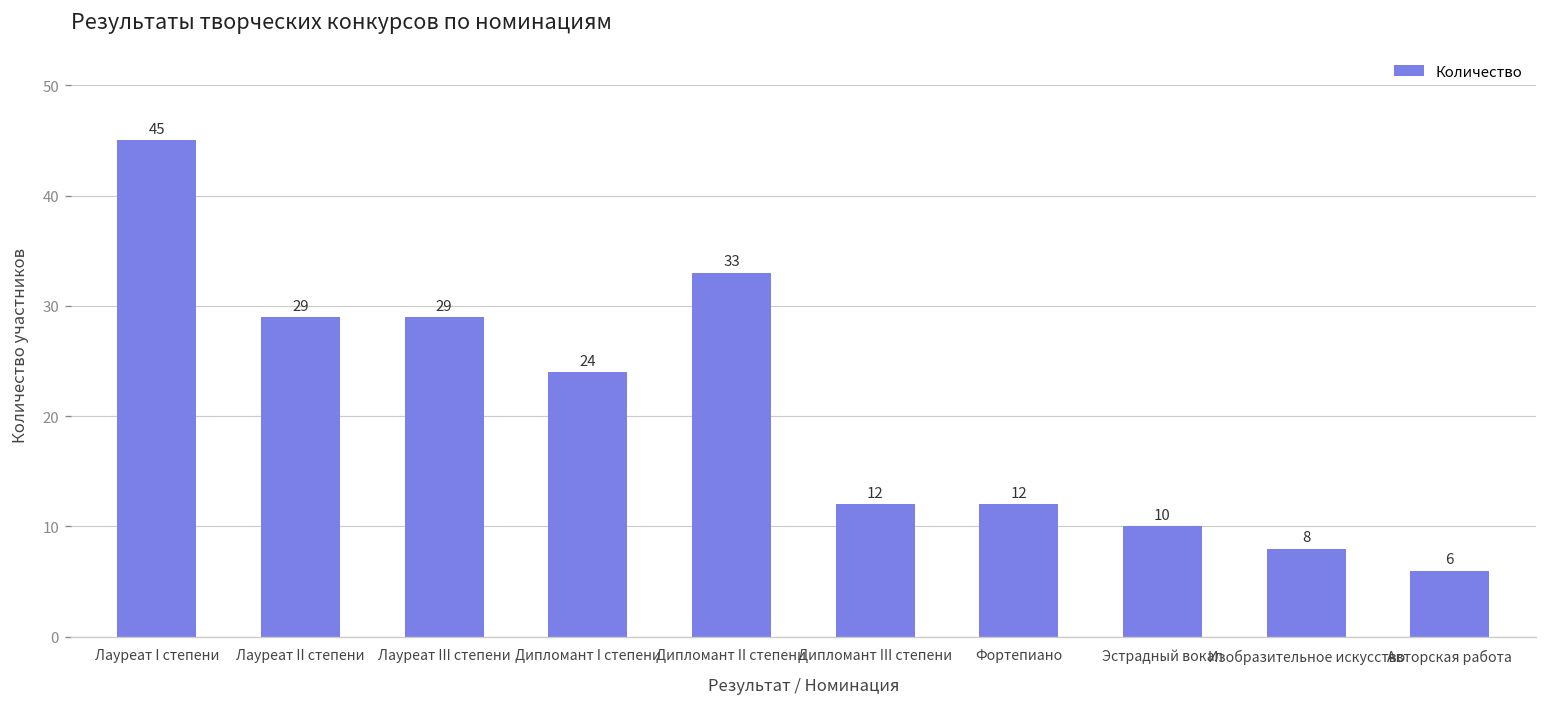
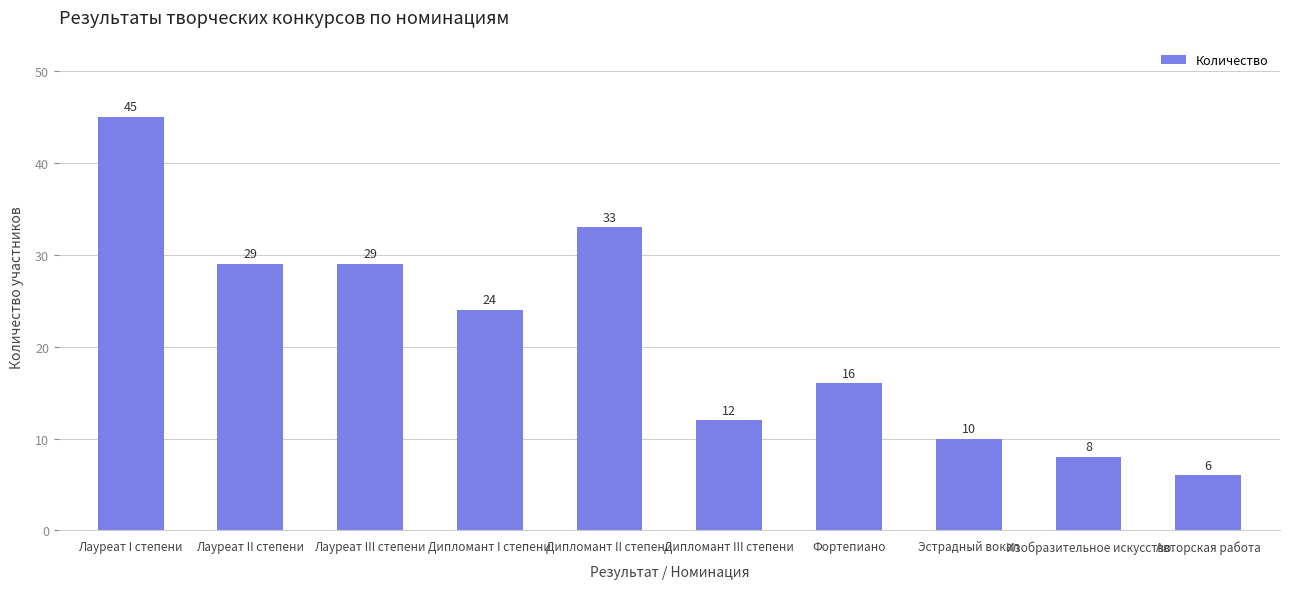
Фортепиано: 12 -> 16
